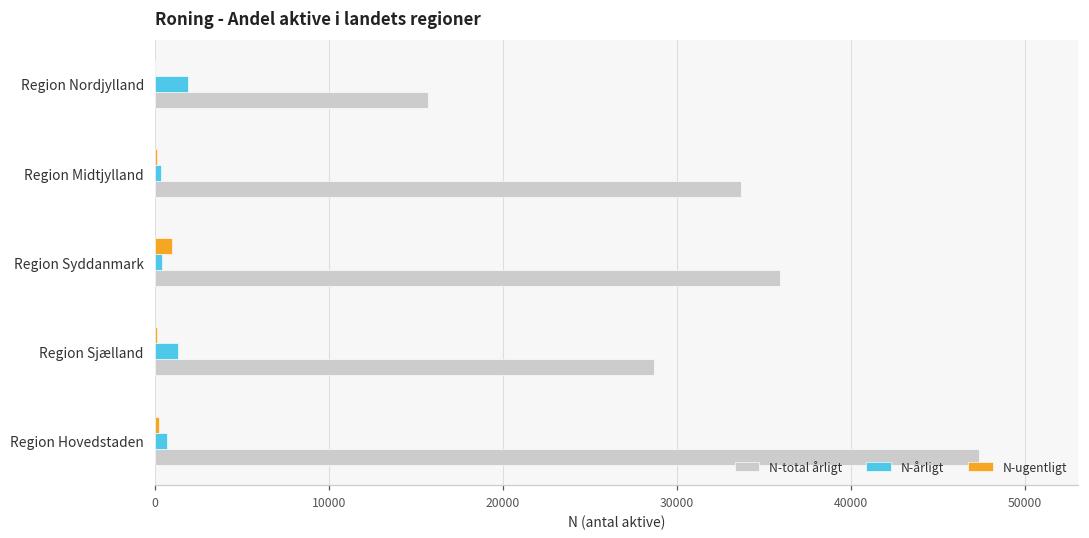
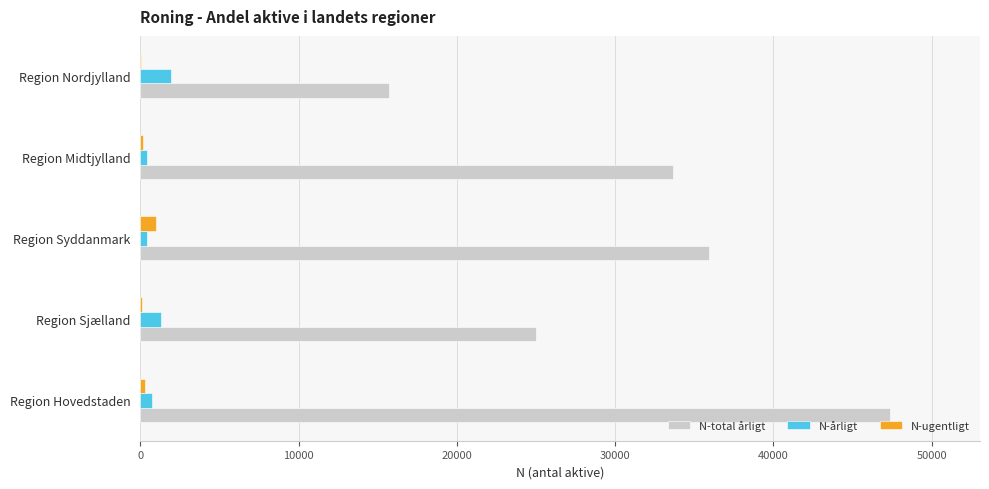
N-total årligt, Region Sjælland: 28700 -> 25000
